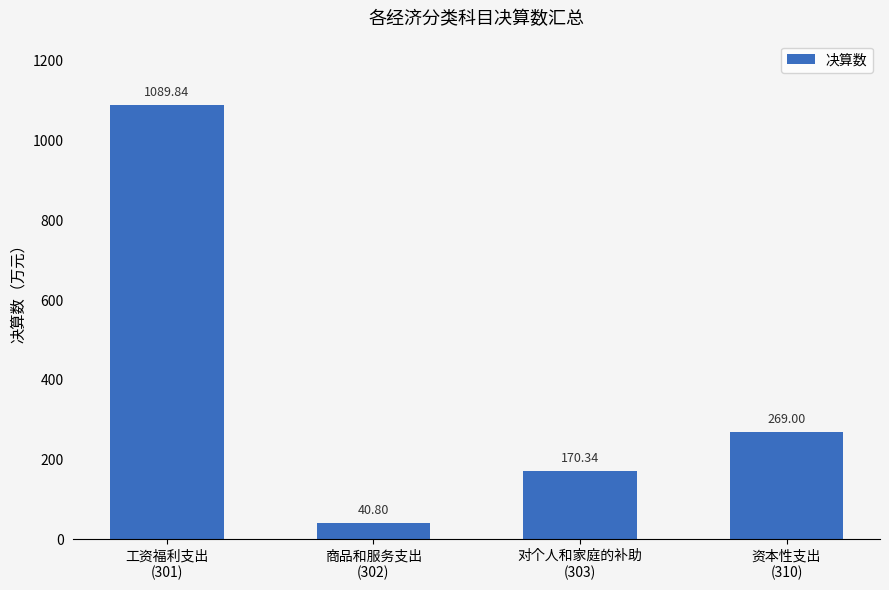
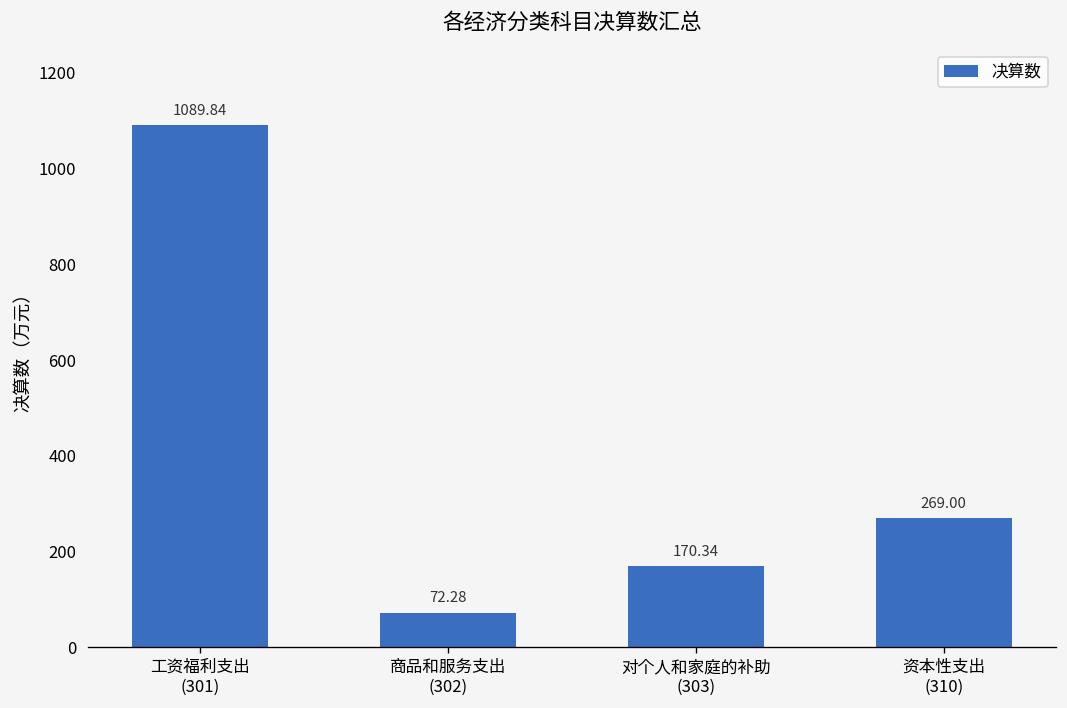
商品和服务支出 (302): 40.80 -> 72.28
